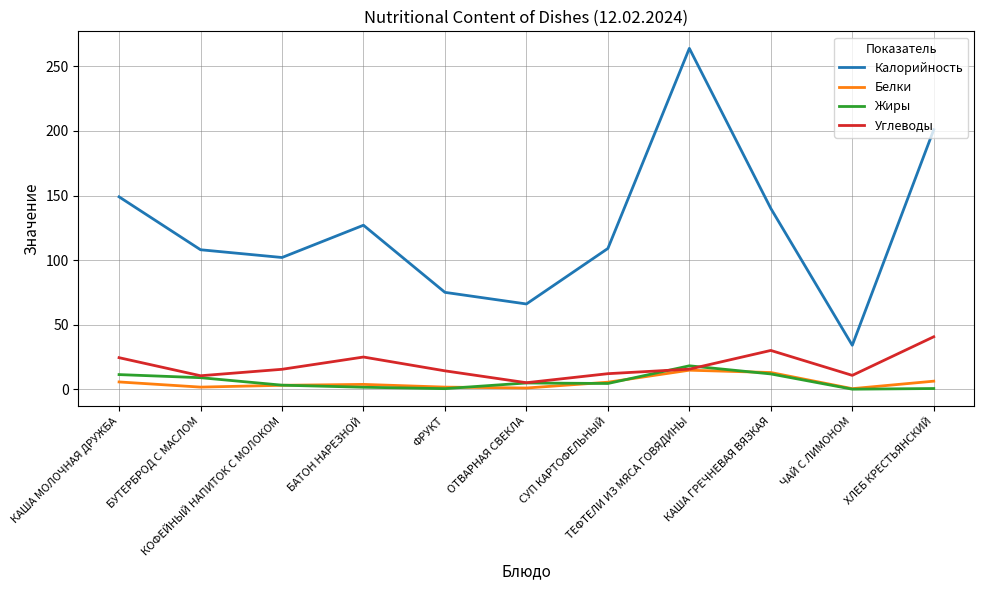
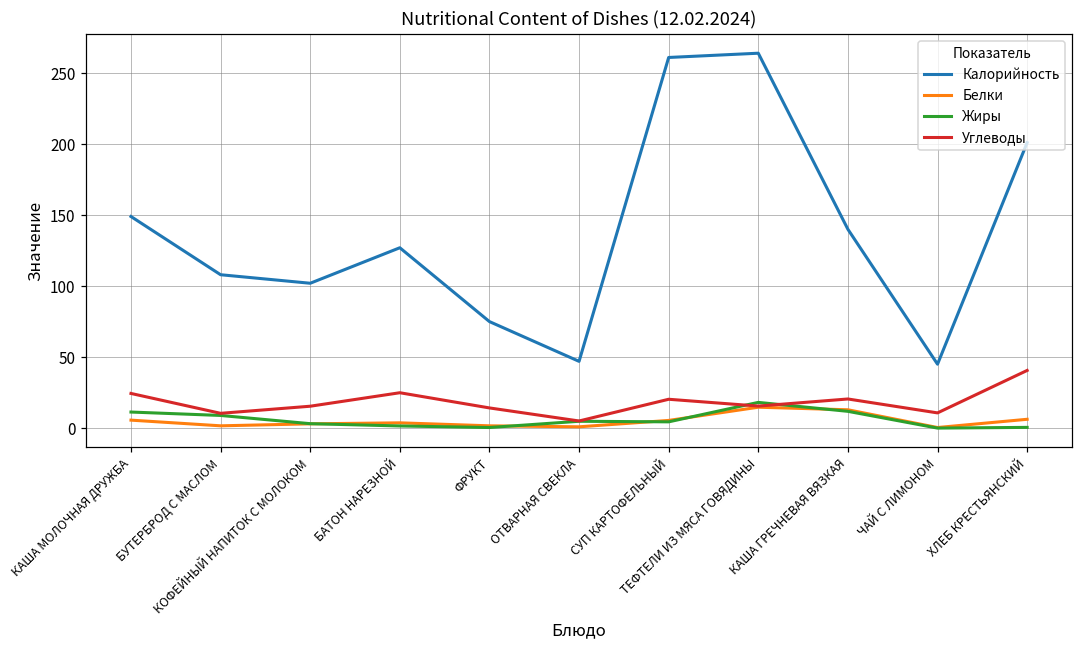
Калорийность, ОТВАРНАЯ СВЕКЛА: 66 -> 47
Калорийность, СУП КАРТОФЕЛЬНЫЙ: 109 -> 261
Углеводы, СУП КАРТОФЕЛЬНЫЙ: 12 -> 20
Углеводы, КАША ГРЕЧНЕВАЯ ВЯЗКАЯ: 30 -> 21
Калорийность, ЧАЙ С ЛИМОНОМ: 34 -> 45
